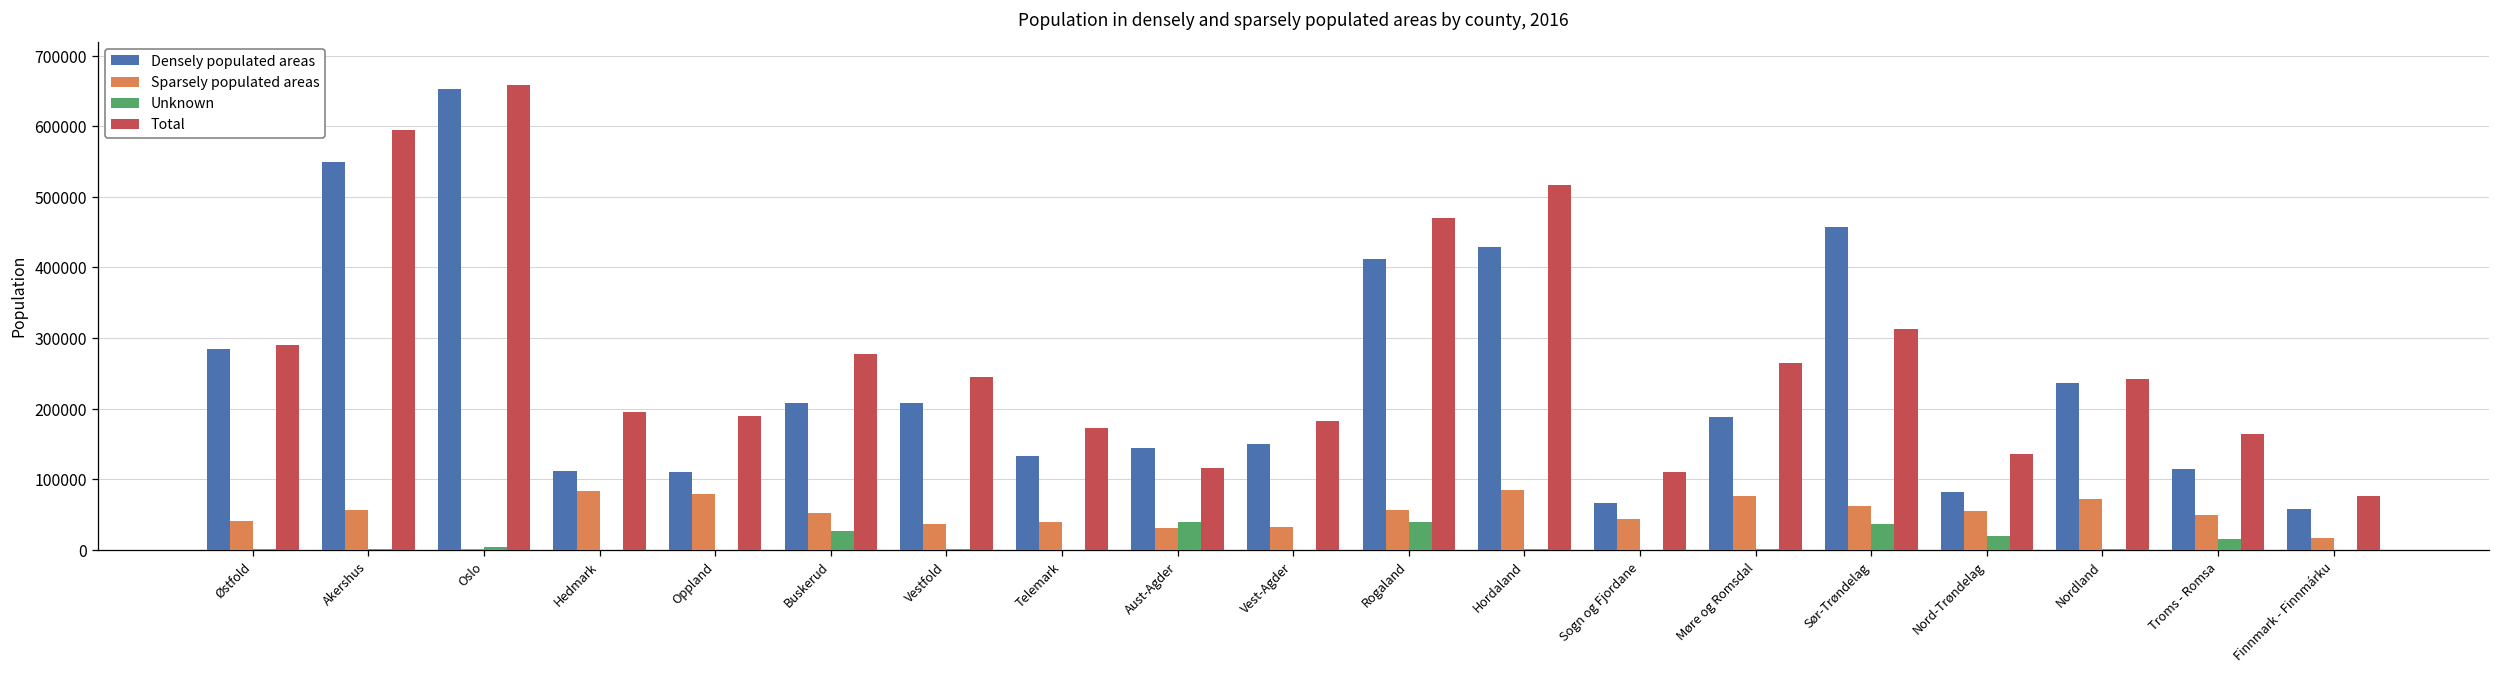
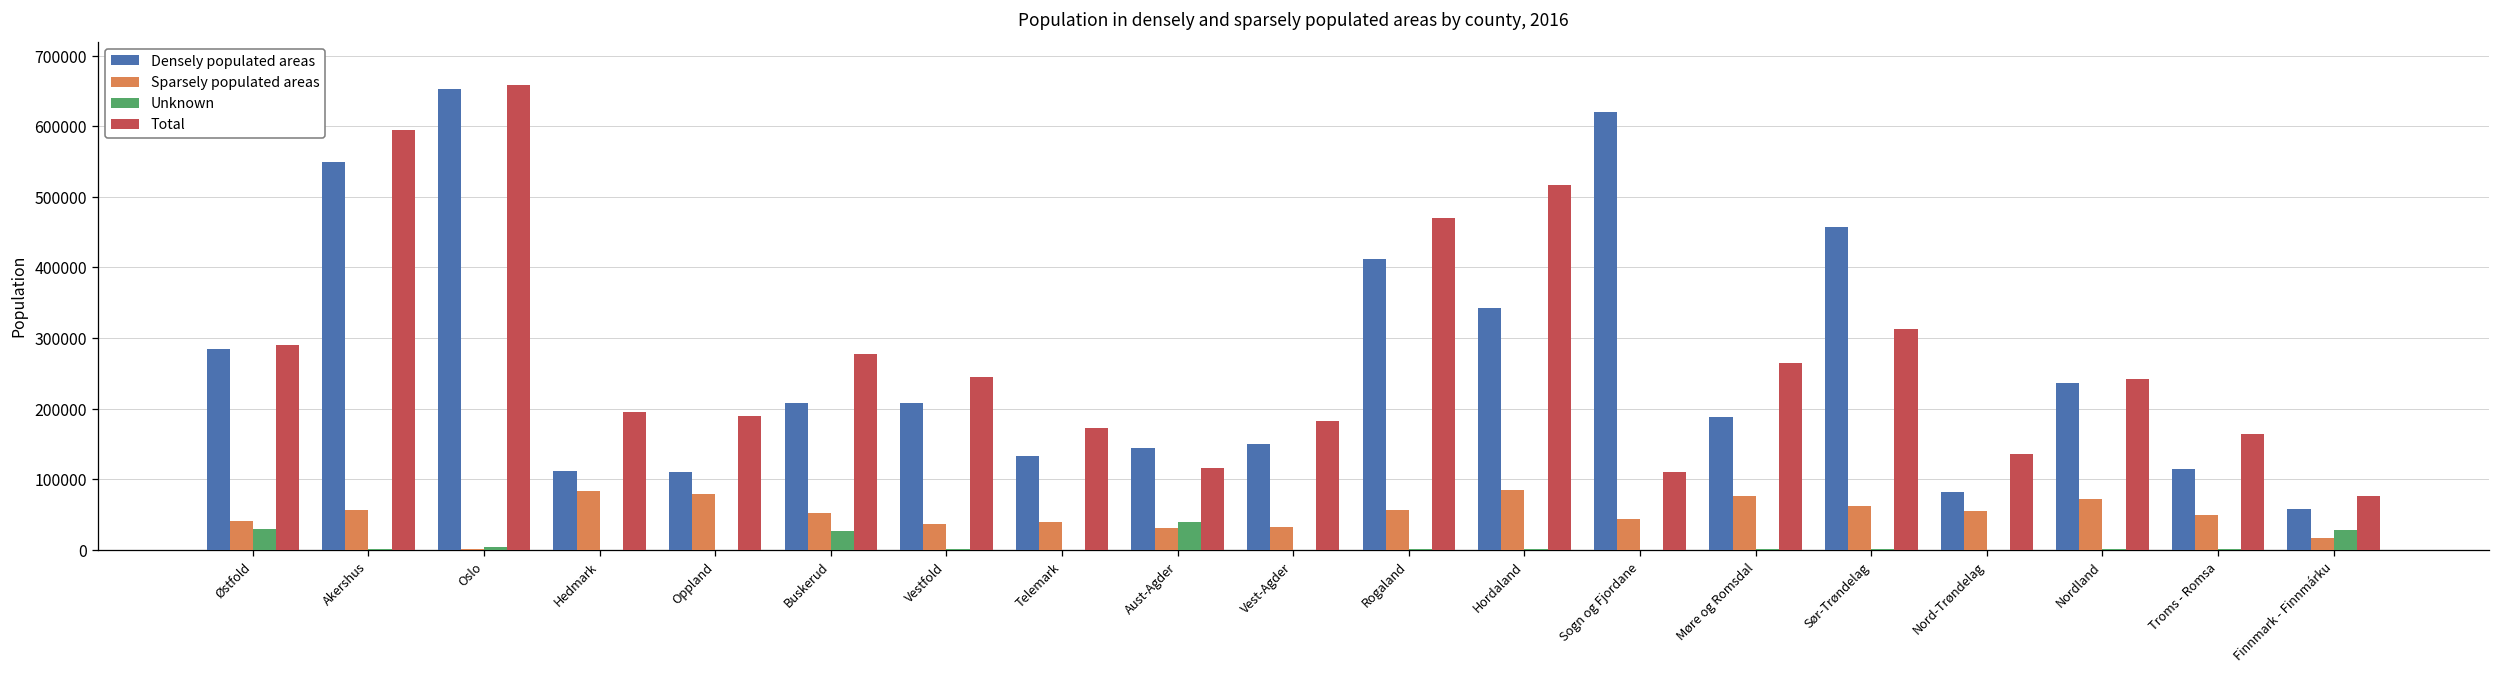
Unknown, Østfold: 0 -> 30000
Unknown, Rogaland: 40000 -> 0
Densely populated areas, Hordaland: 430000 -> 340000
Densely populated areas, Sogn og Fjordane: 70000 -> 620000
Unknown, Sør-Trøndelag: 40000 -> 0
Unknown, Nord-Trøndelag: 20000 -> 0
Unknown, Troms - Romsa: 20000 -> 0
Unknown, Finnmark - Finnmárku: 0 -> 30000
